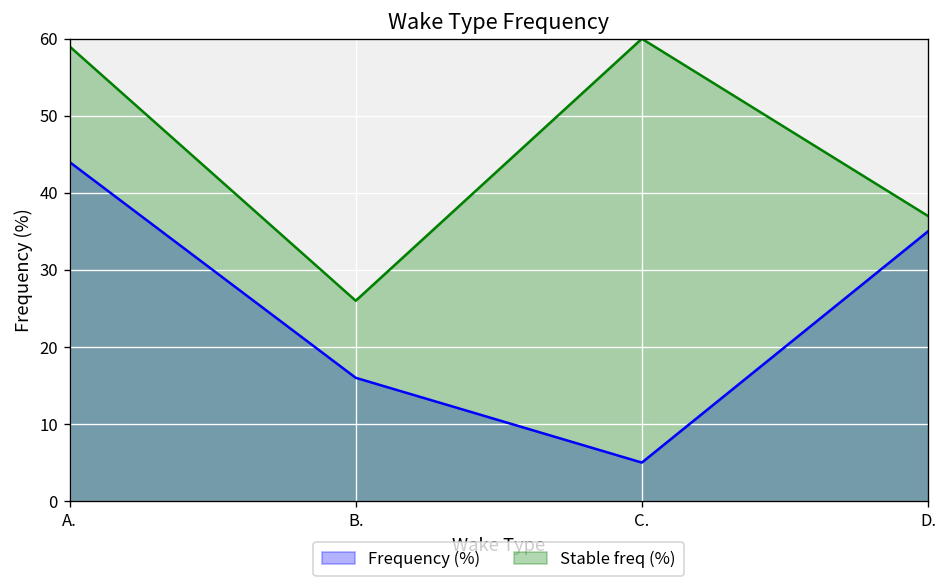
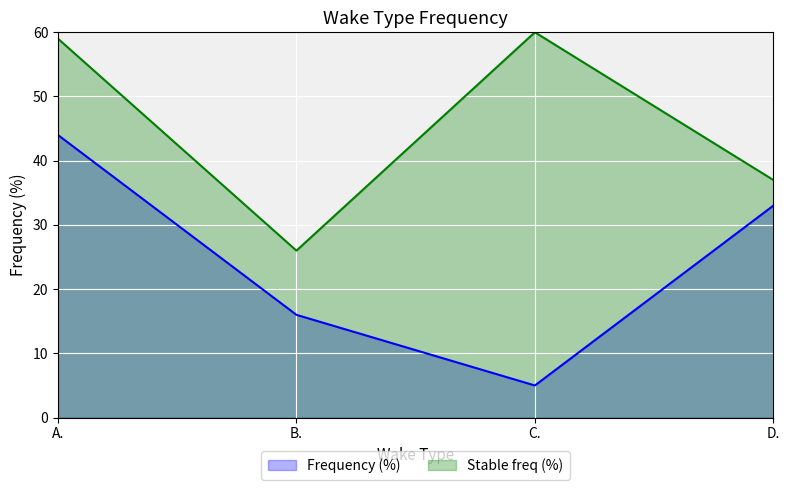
Frequency (%), D.: 35 -> 33
